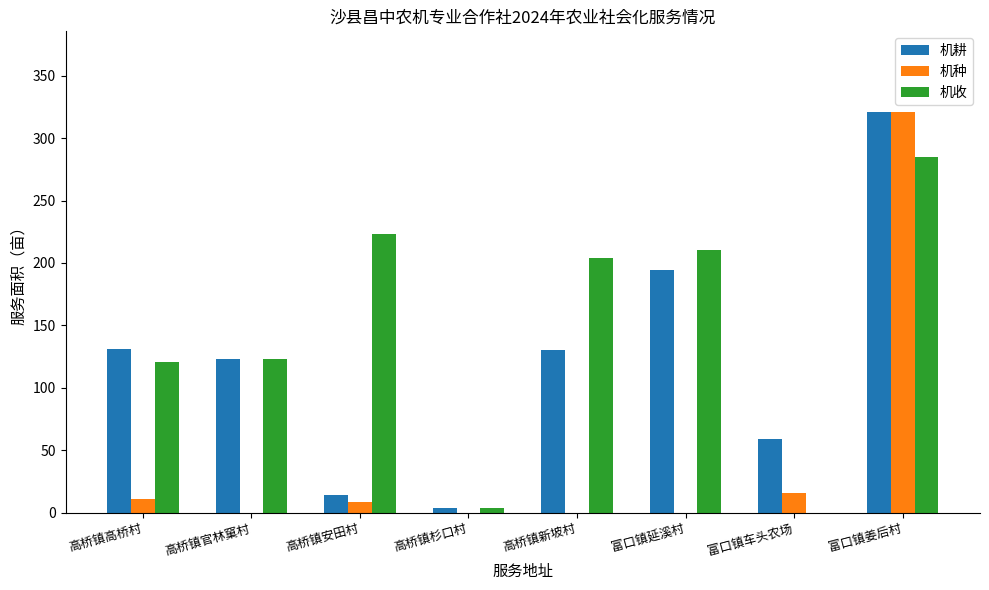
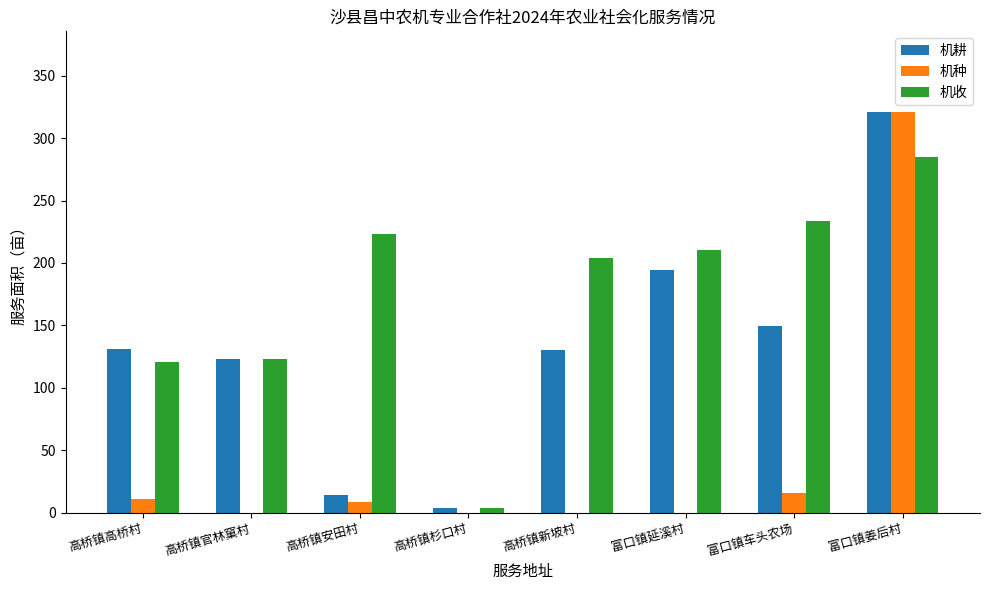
机耕, 富口镇车头农场: 59 -> 150
机收, 富口镇车头农场: 0 -> 234
